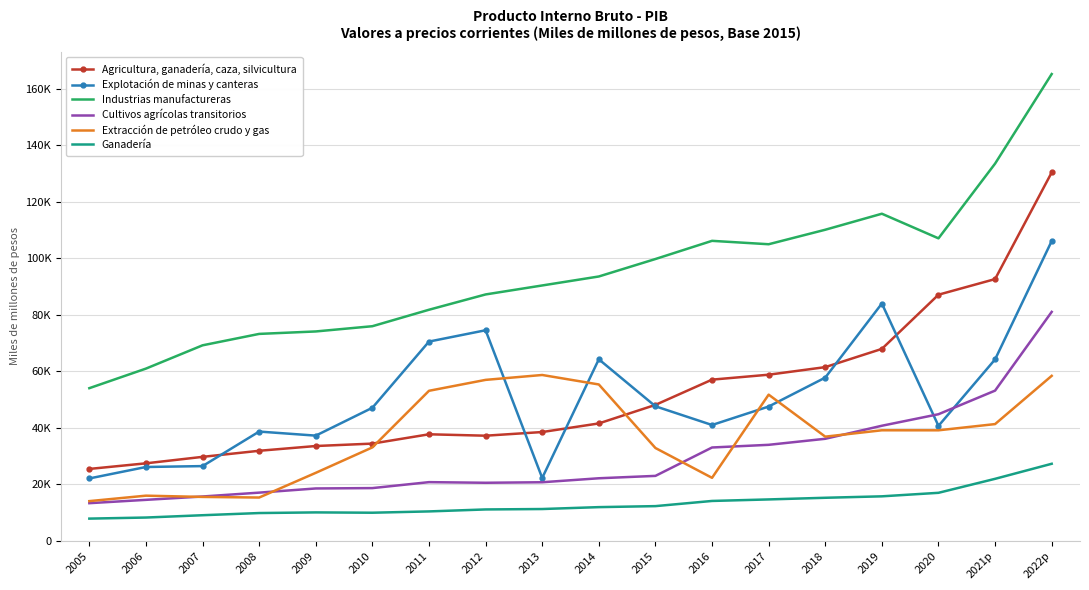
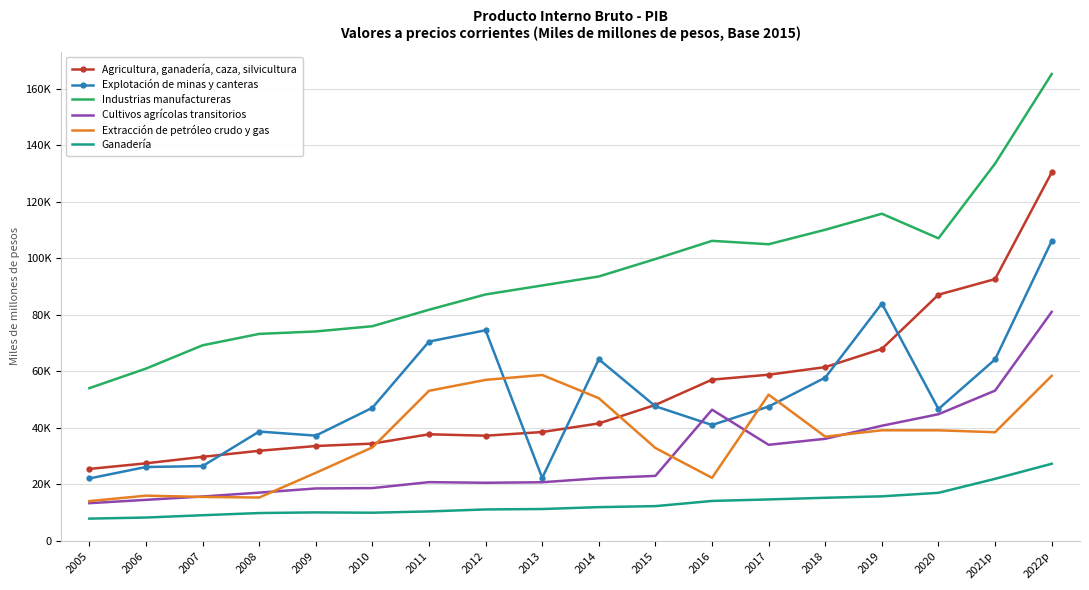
Extracción de petróleo crudo y gas, 2014: 55000 -> 50000
Cultivos agrícolas transitorios, 2016: 33000 -> 46000
Explotación de minas y canteras, 2020: 41000 -> 47000
Extracción de petróleo crudo y gas, 2021p: 41000 -> 38000
